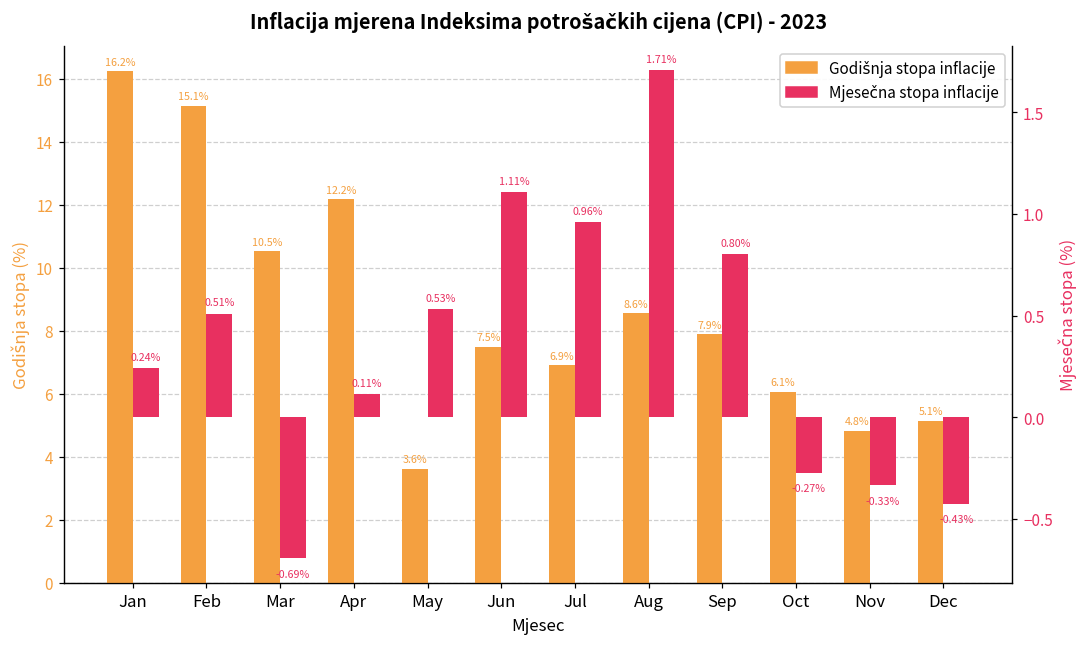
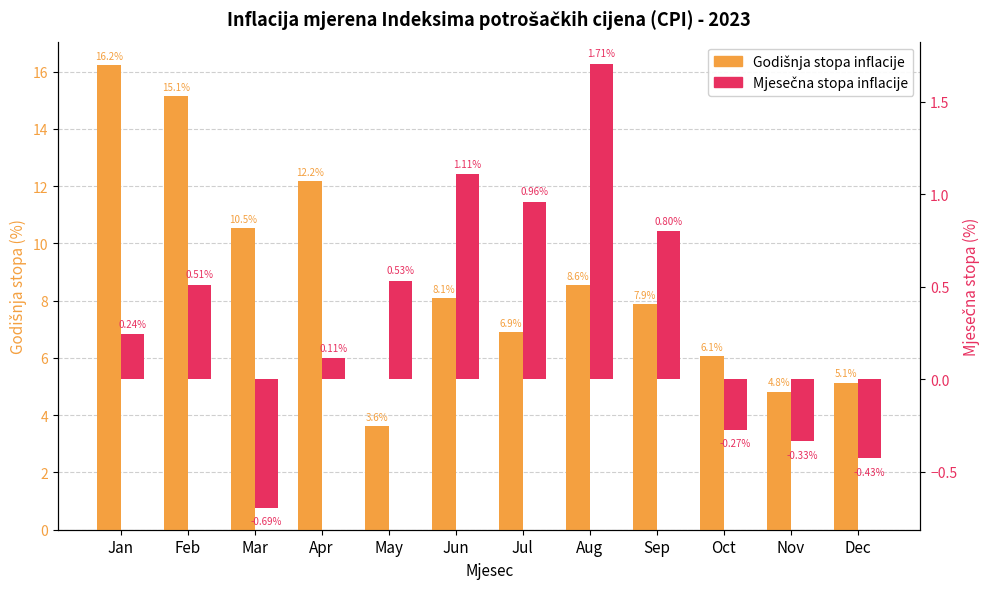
Godišnja stopa inflacije, Jun: 7.5% -> 8.1%
